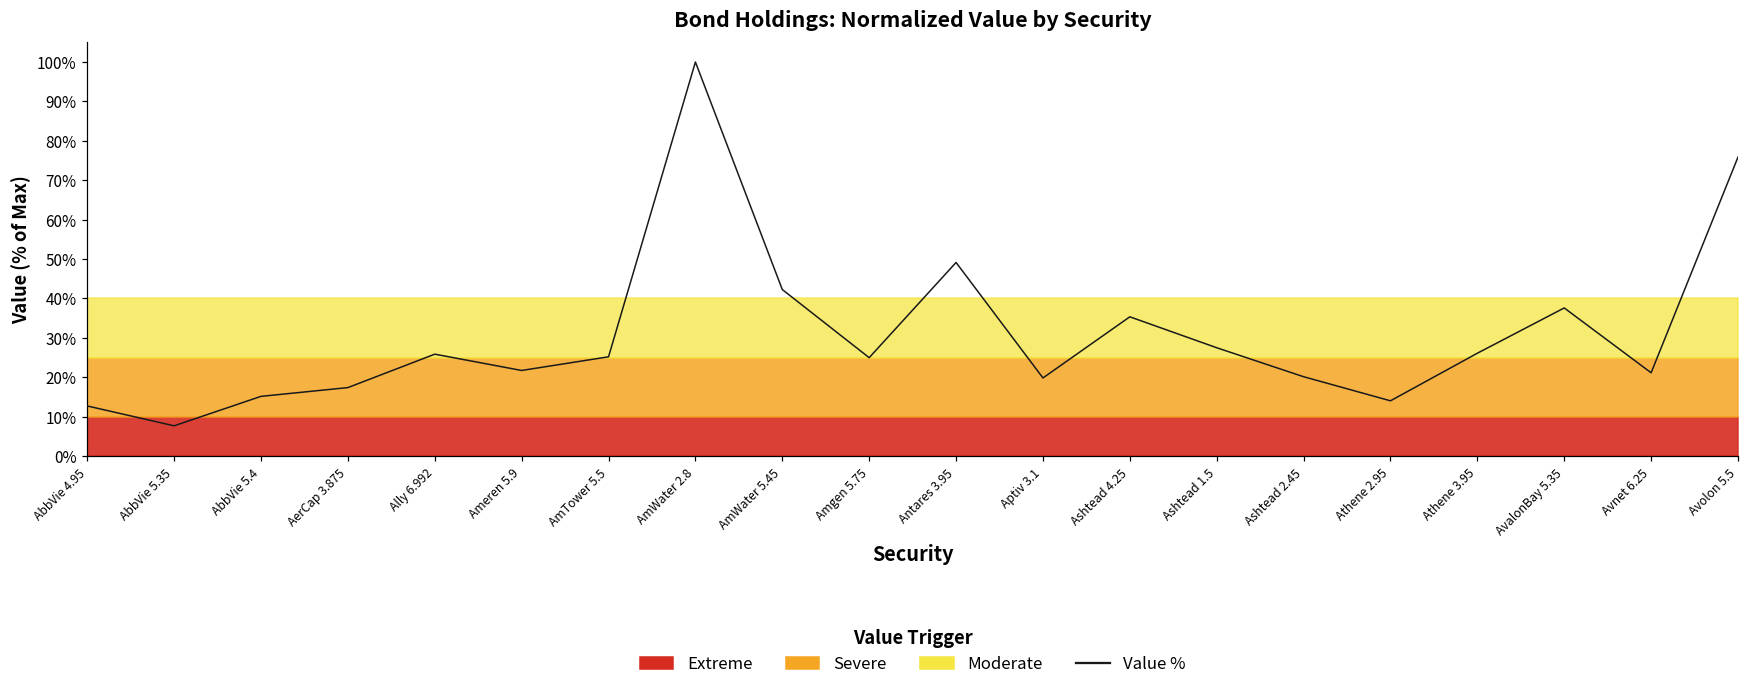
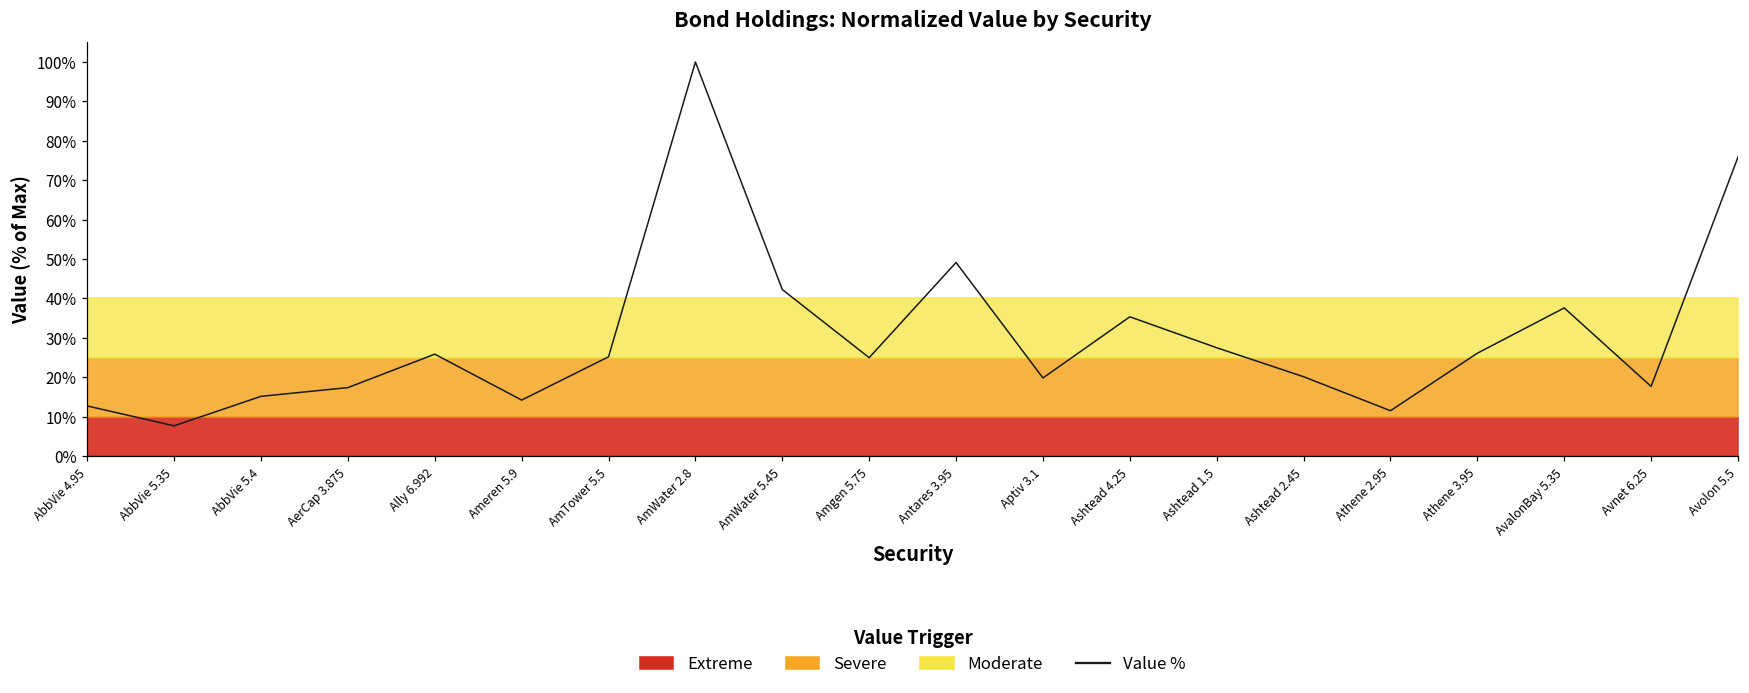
Value %, Ameren 5.9: 22% -> 14%
Value %, Athene 2.95: 14% -> 12%
Value %, Avnet 6.25: 21% -> 18%
